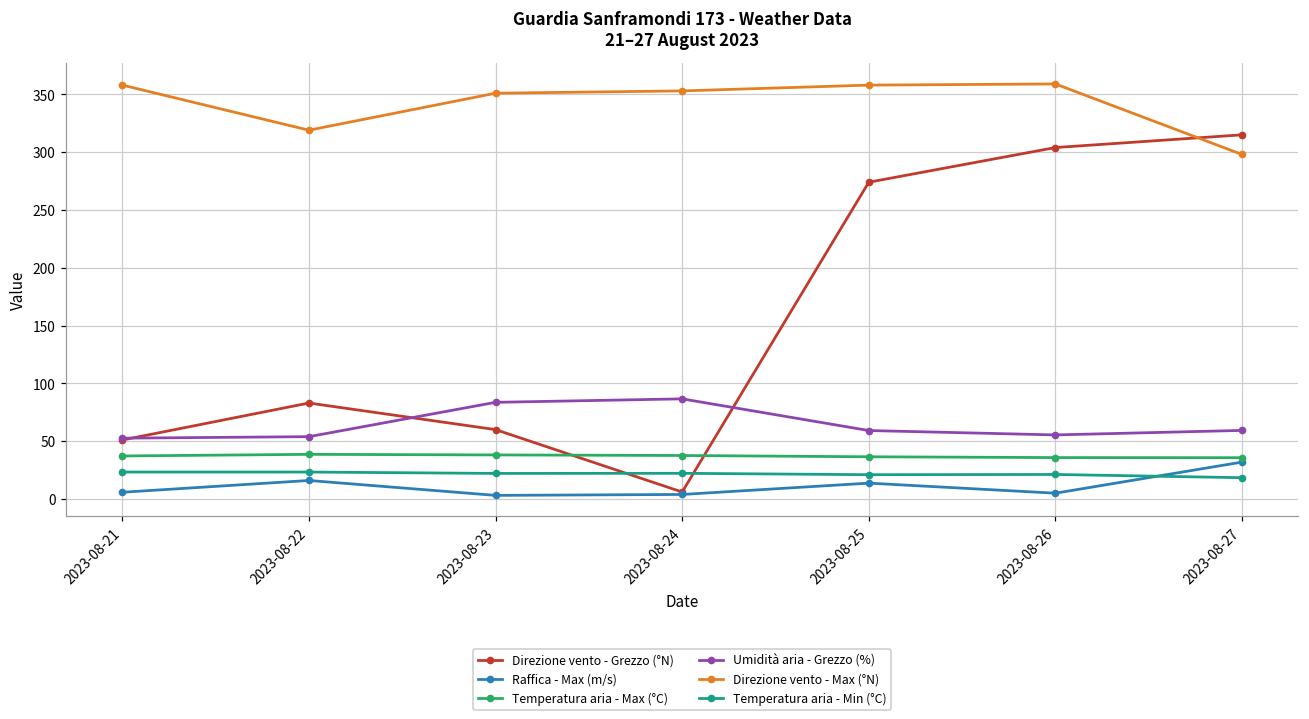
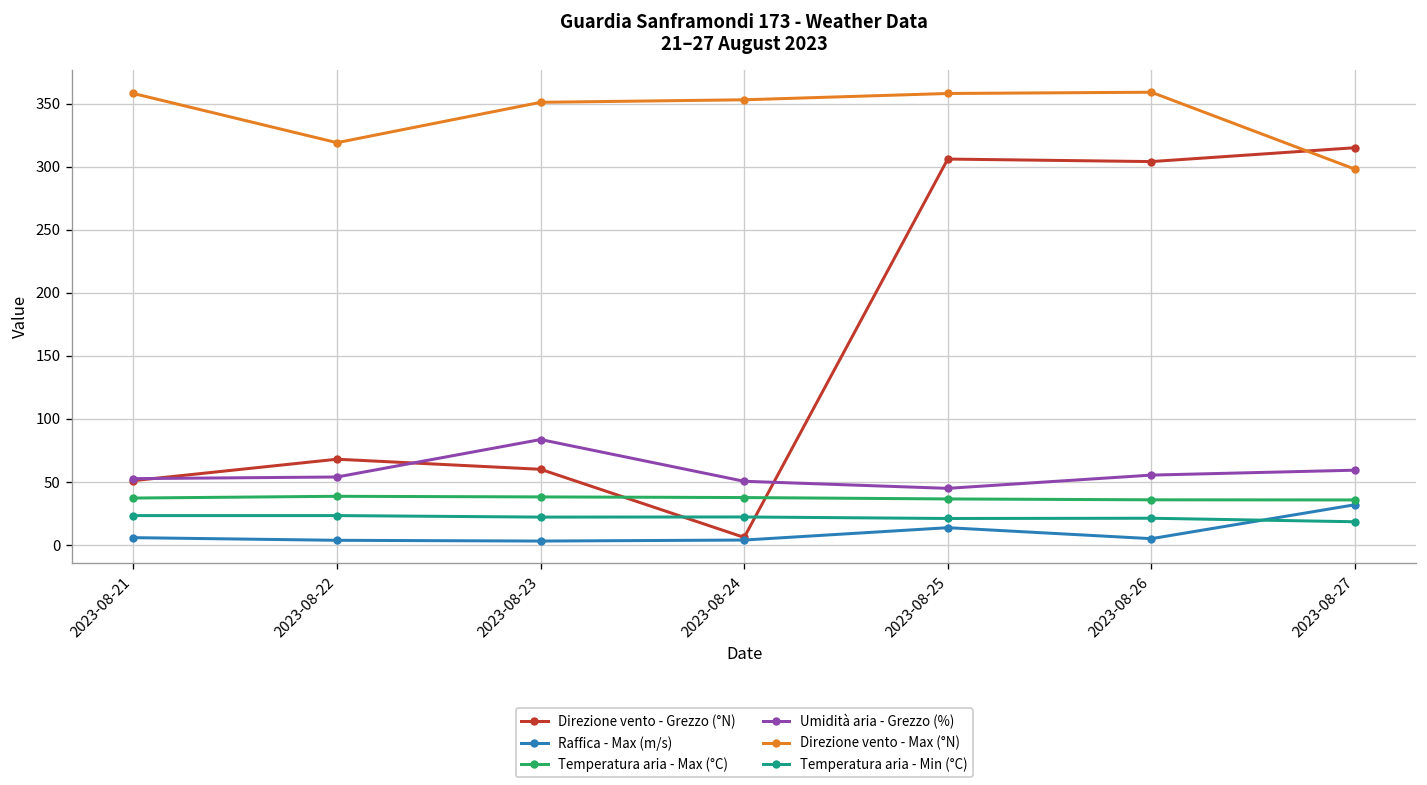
Direzione vento - Grezzo (°N), 2023-08-22: 83 -> 68
Raffica - Max (m/s), 2023-08-22: 16 -> 4
Umidità aria - Grezzo (%), 2023-08-24: 87 -> 51
Direzione vento - Grezzo (°N), 2023-08-25: 274 -> 306
Umidità aria - Grezzo (%), 2023-08-25: 59 -> 45
